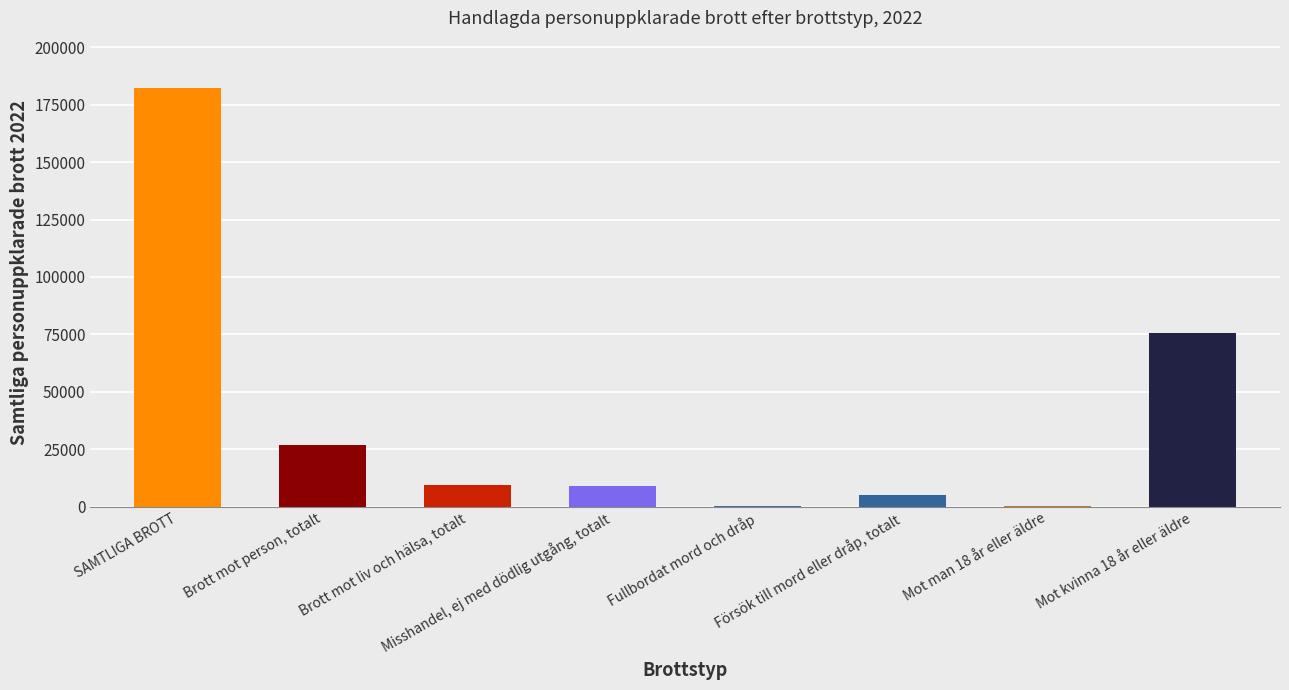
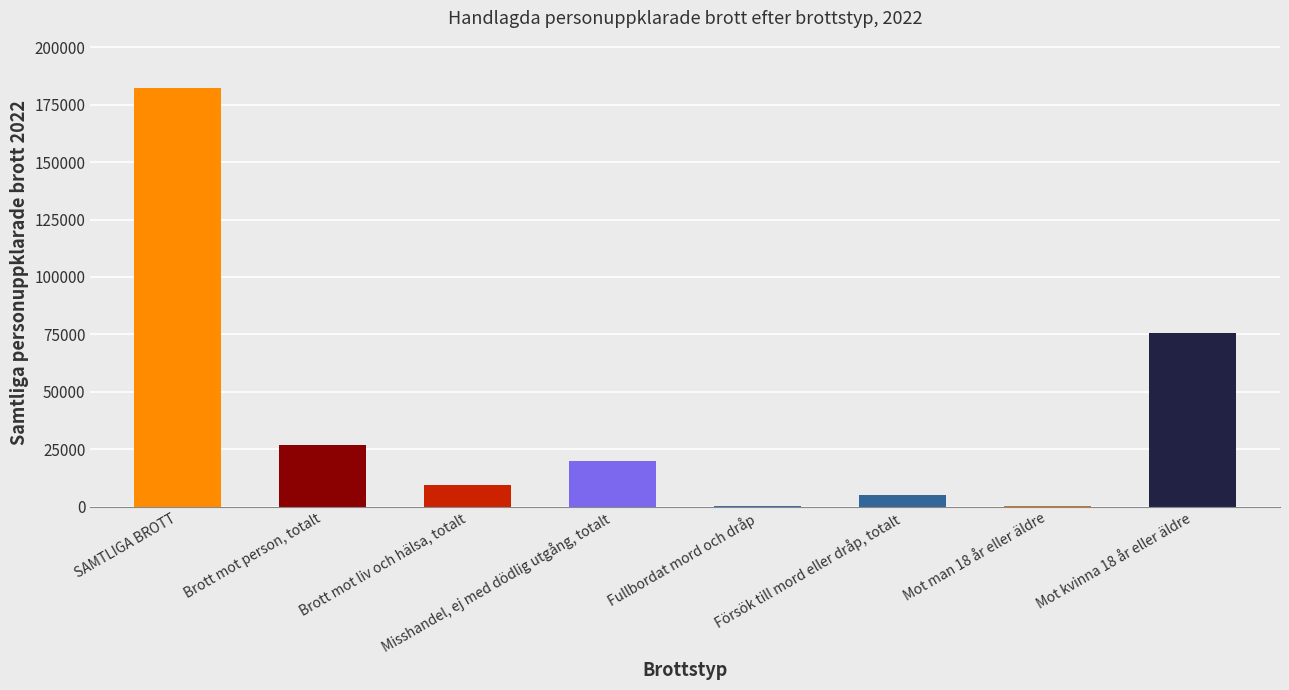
Misshandel, ej med dödlig utgång, totalt: 9000 -> 20000
